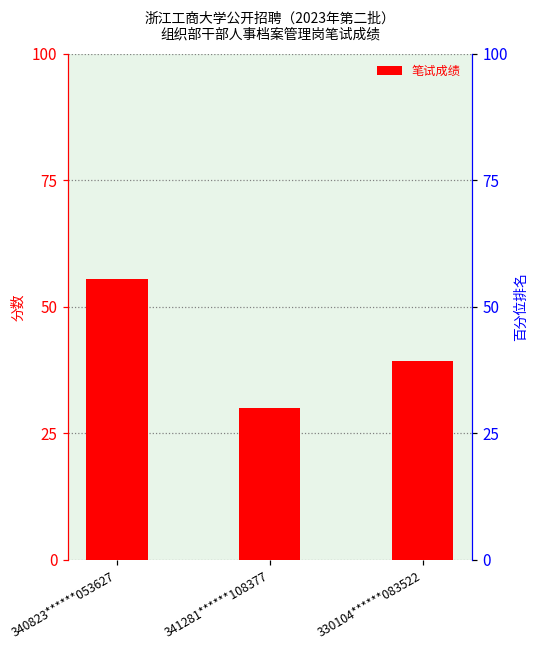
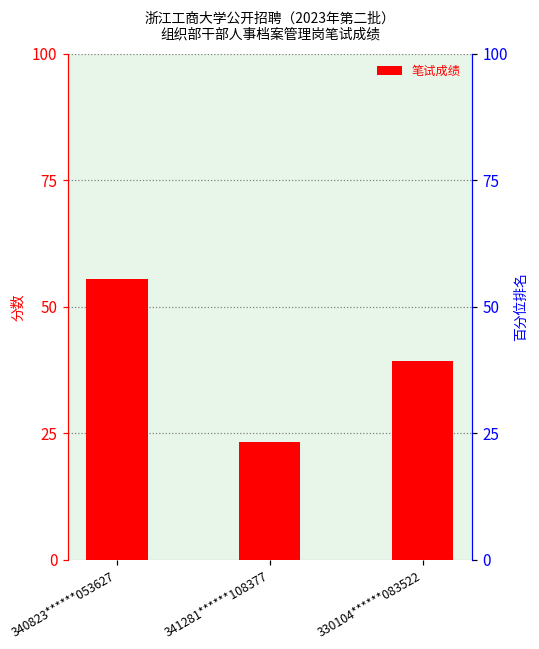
341281******108377: 30 -> 23
